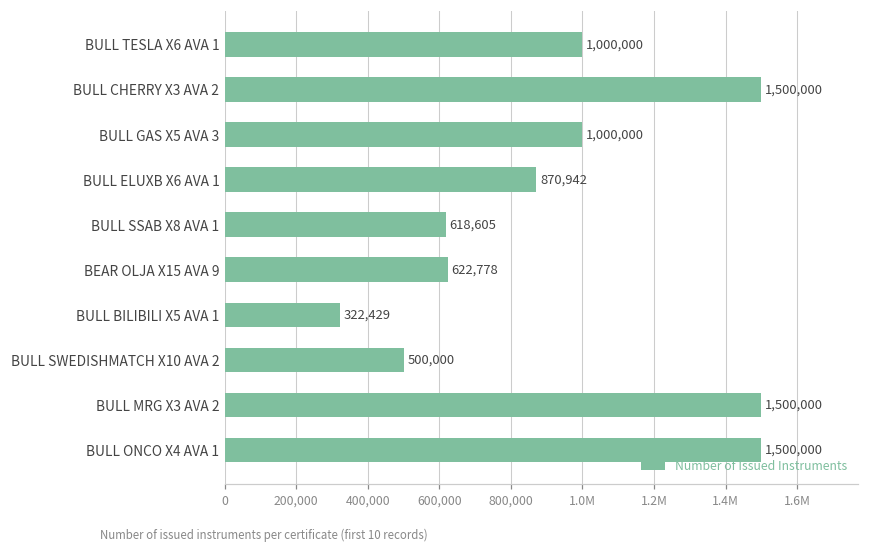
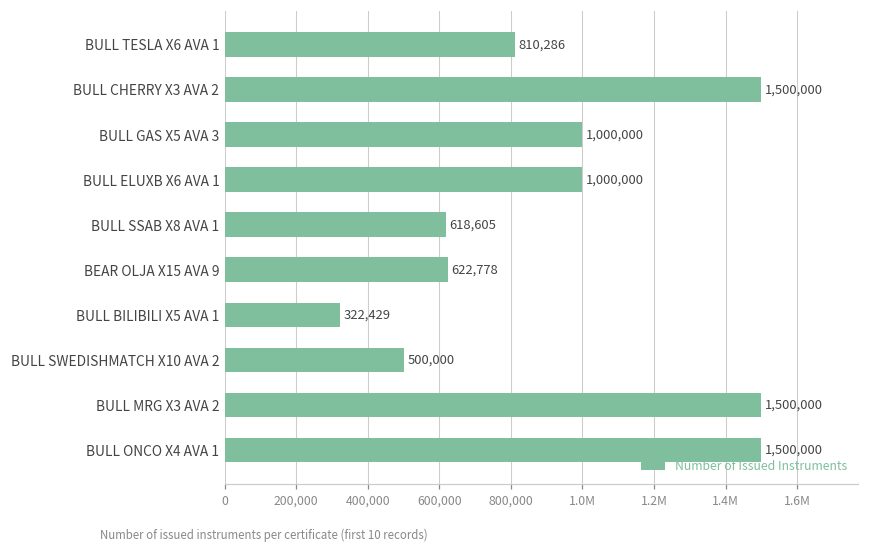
BULL TESLA X6 AVA 1: 1,000,000 -> 810,286
BULL ELUXB X6 AVA 1: 870,942 -> 1,000,000
